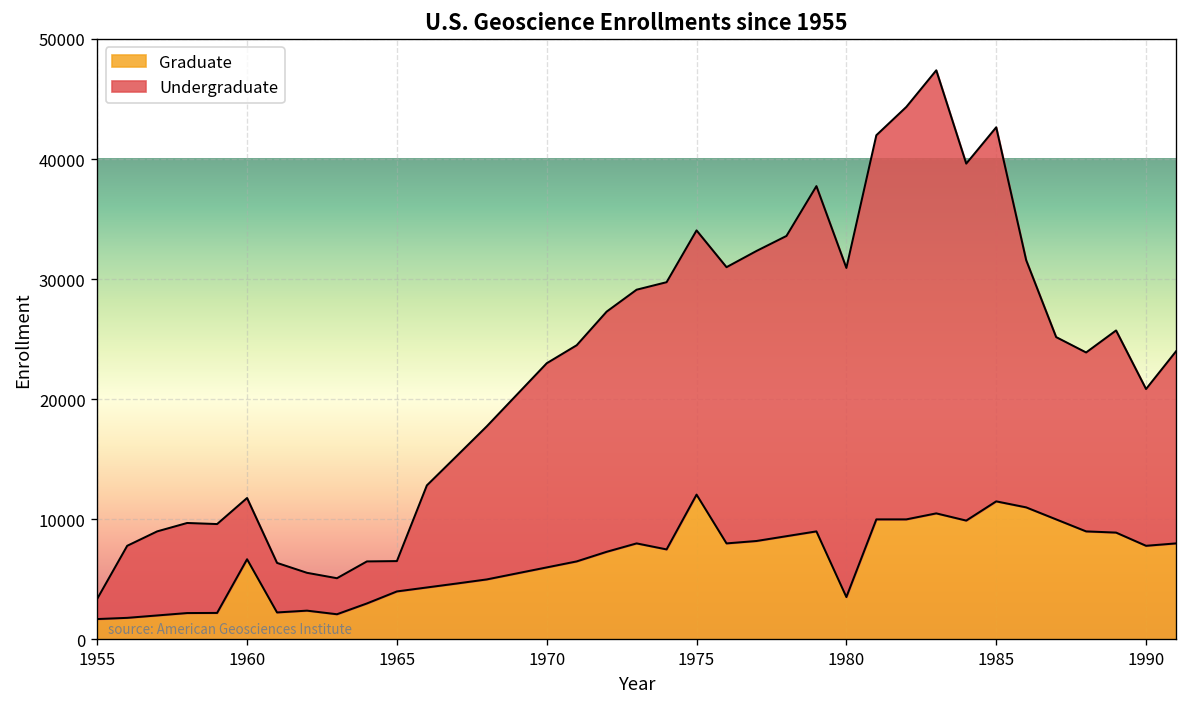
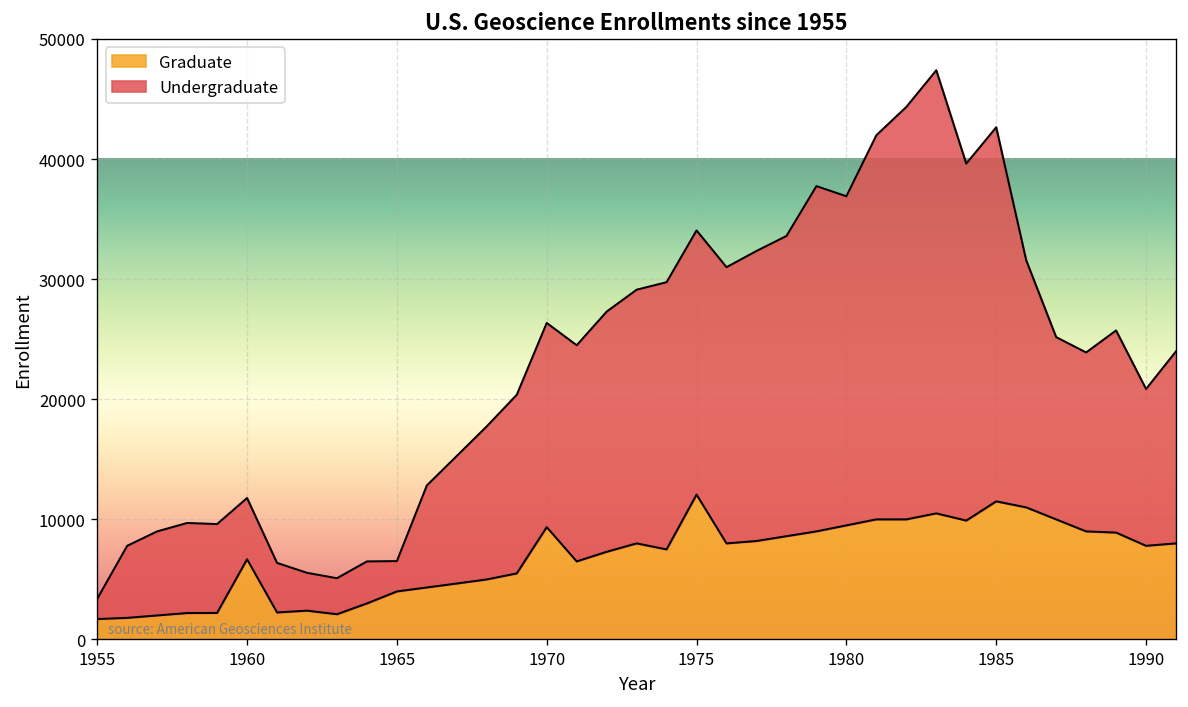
Graduate, 1970: 6000 -> 9400
Graduate, 1980: 3500 -> 9500
